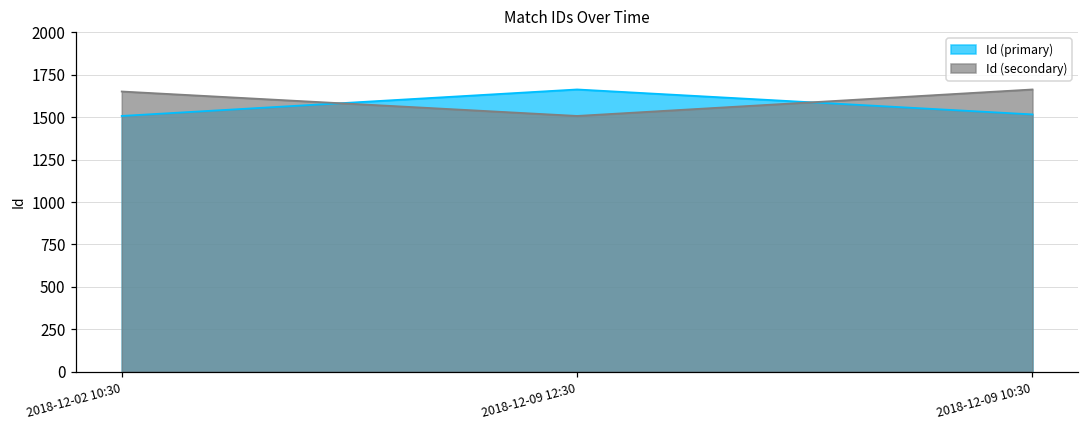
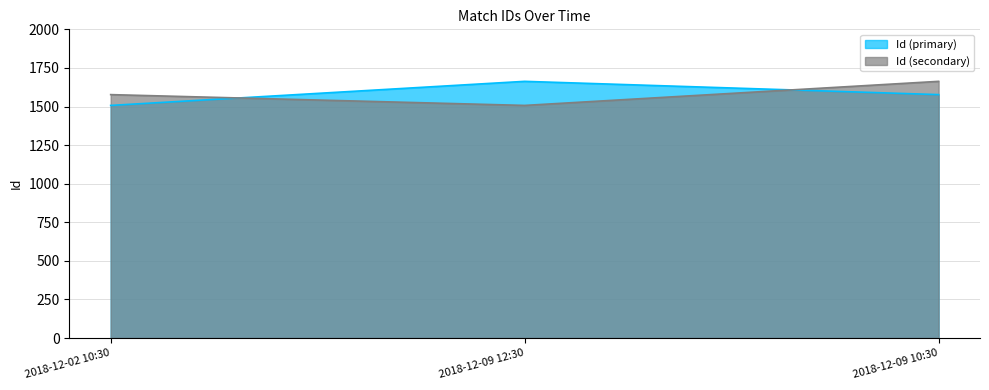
Id (secondary), 2018-12-02 10:30: 1650 -> 1580
Id (primary), 2018-12-09 10:30: 1520 -> 1580
